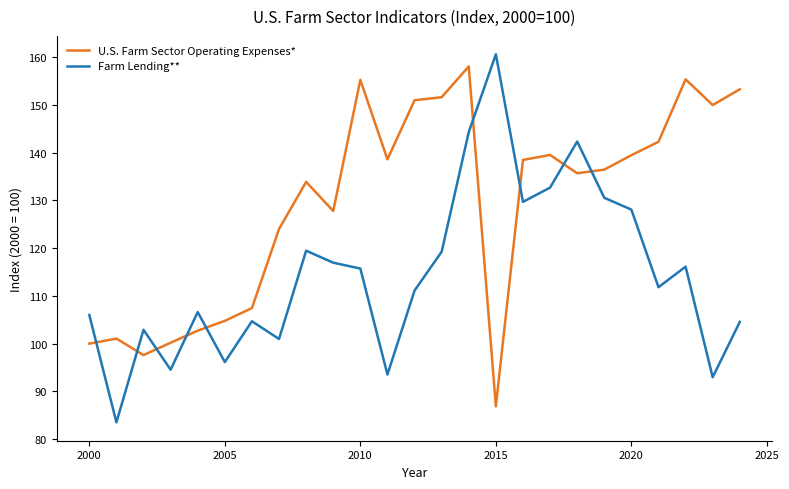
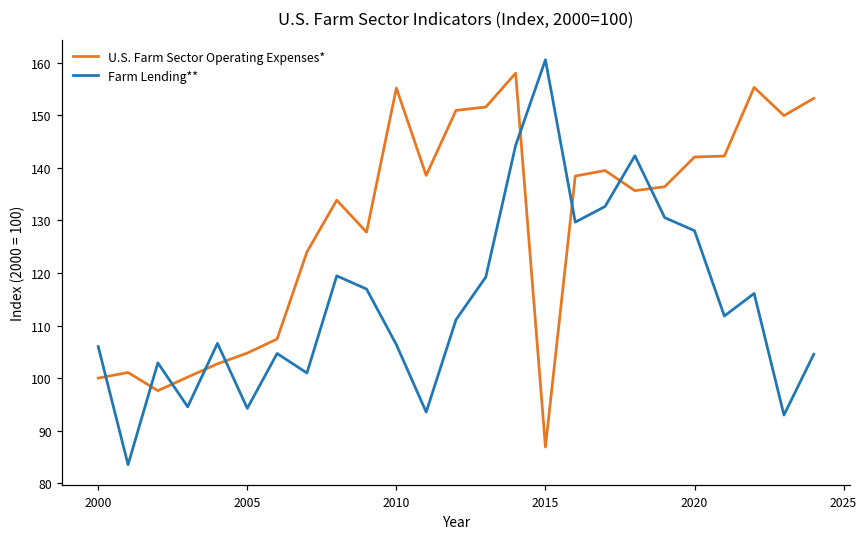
Farm Lending**, 2005: 96 -> 94
Farm Lending**, 2010: 116 -> 106
U.S. Farm Sector Operating Expenses*, 2020: 139 -> 142
